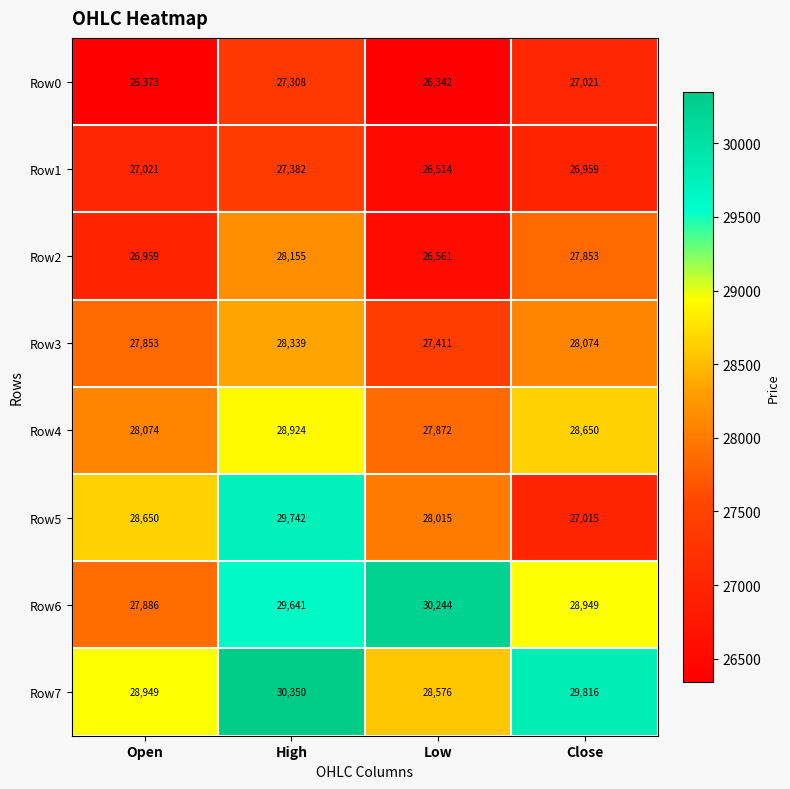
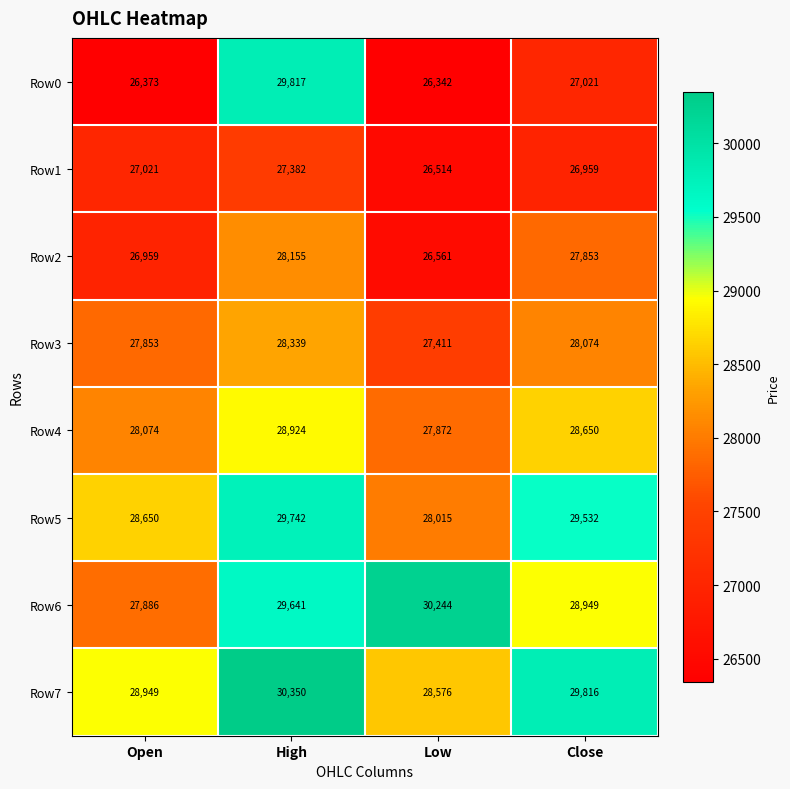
Row0, High: 27,308 -> 29,817
Row5, Close: 27,015 -> 29,532
